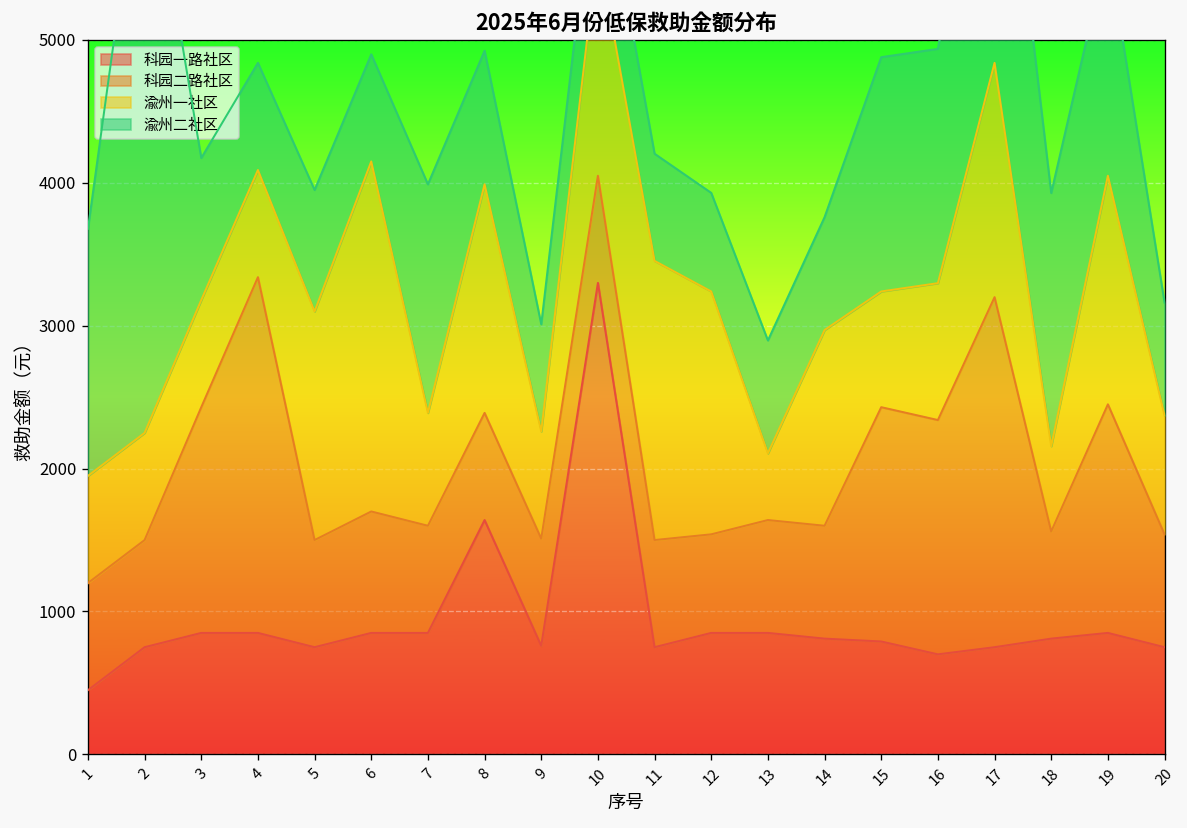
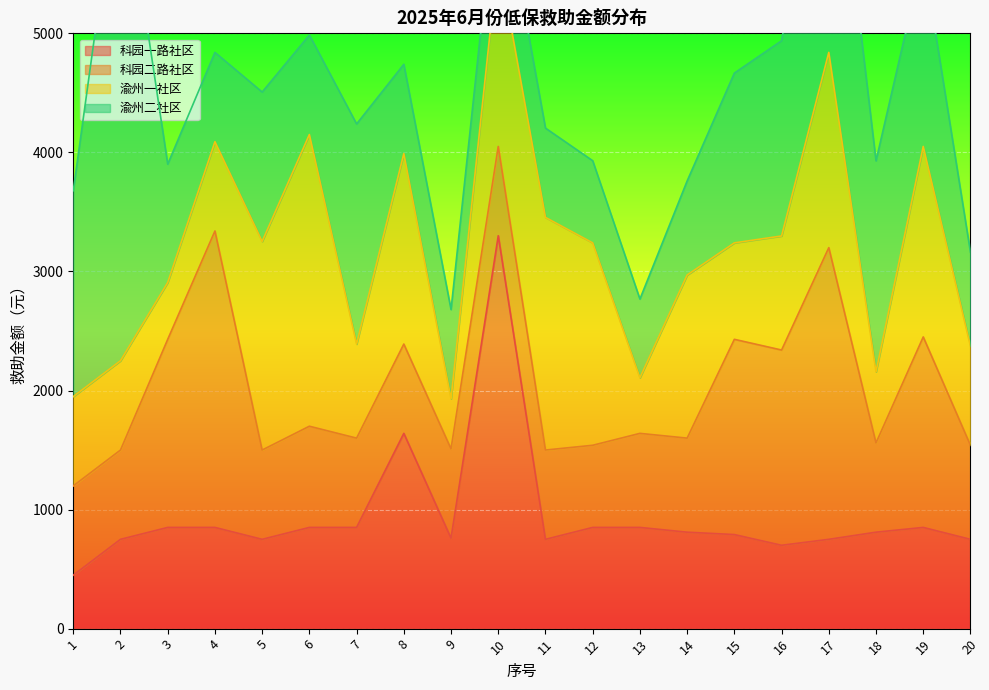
渝州一社区, 3: 750 -> 480
渝州一社区, 5: 1600 -> 1750
渝州二社区, 5: 850 -> 1260
渝州二社区, 6: 750 -> 840
渝州二社区, 7: 1600 -> 1850
渝州二社区, 8: 940 -> 750
渝州一社区, 9: 750 -> 420
渝州二社区, 13: 790 -> 660
渝州二社区, 15: 1640 -> 1430
